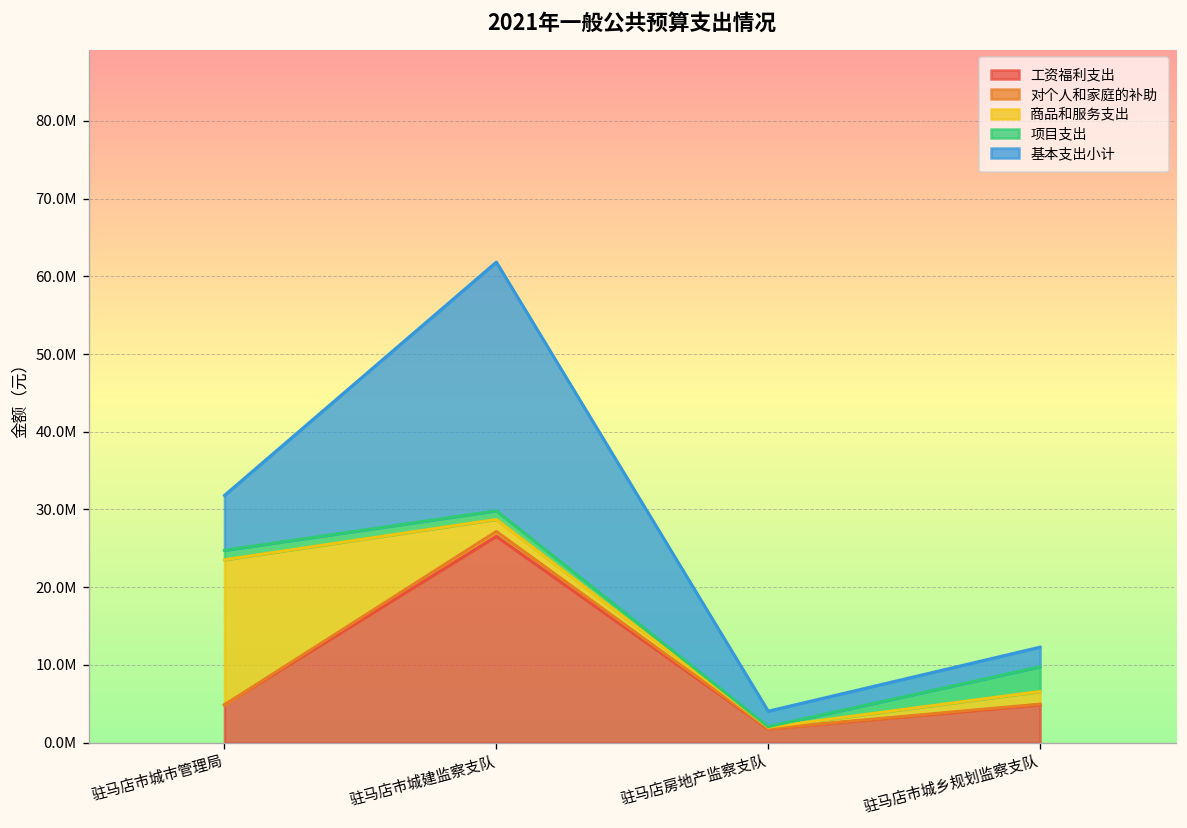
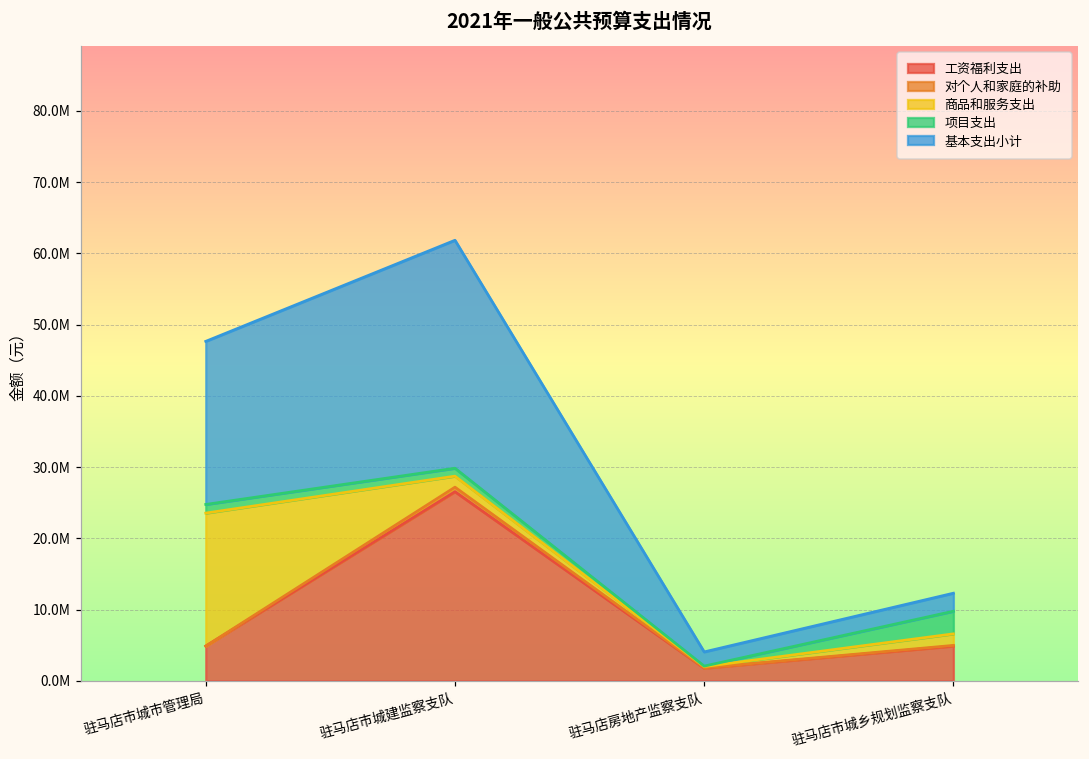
基本支出小计, 驻马店市城市管理局: 7000000 -> 23000000
